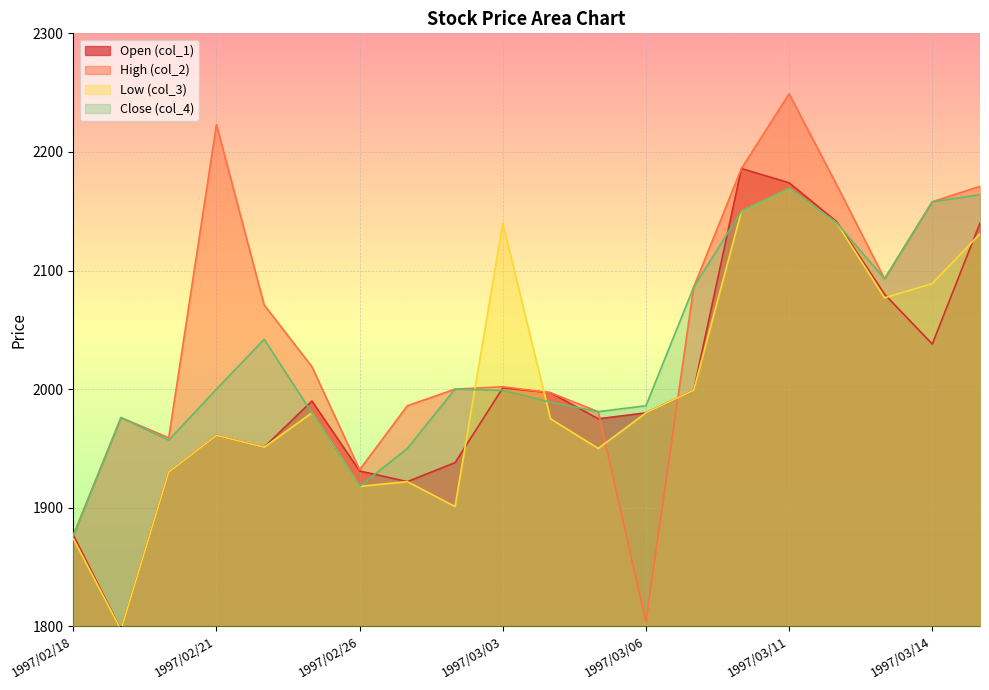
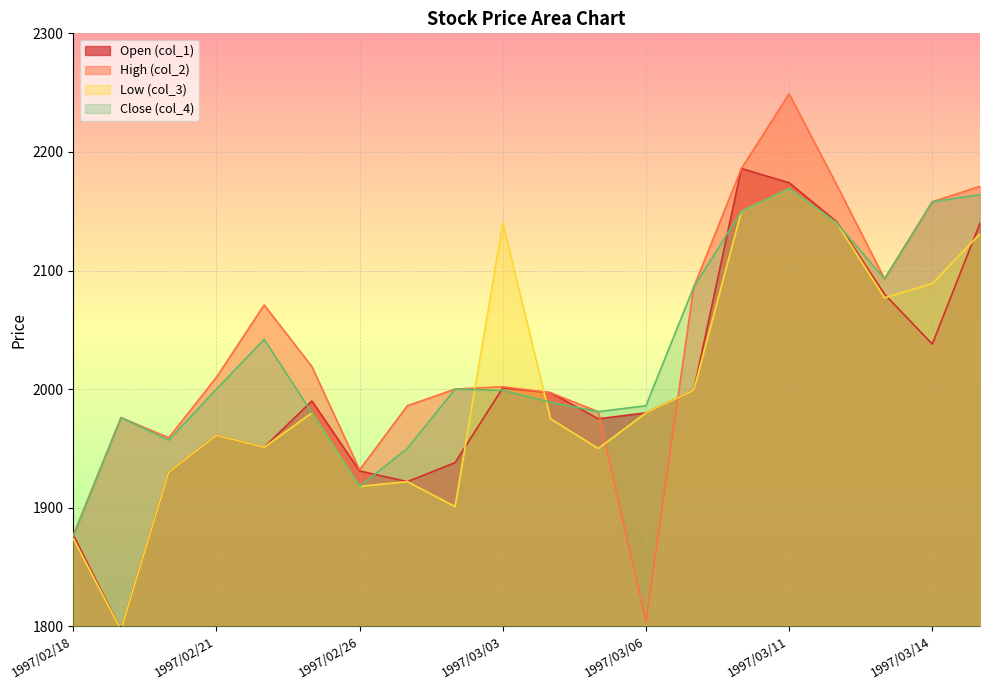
High (col_2), 1997/02/21: 2223 -> 2010
